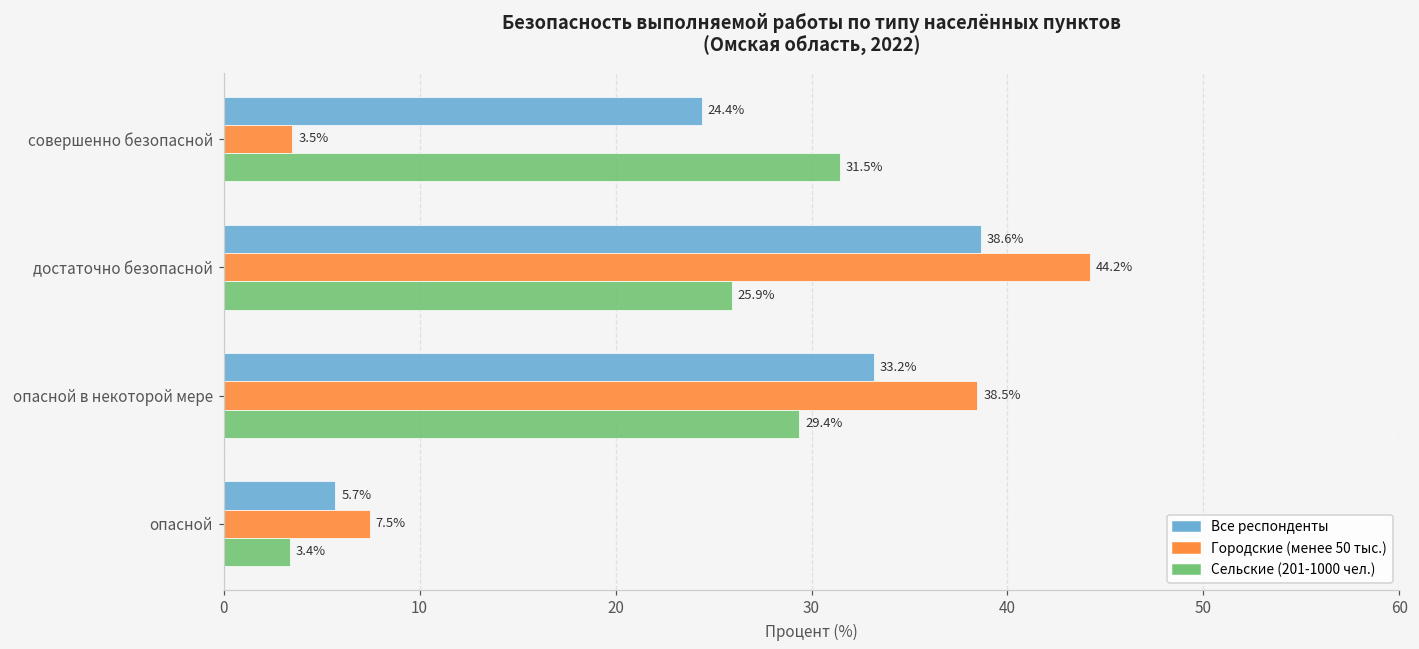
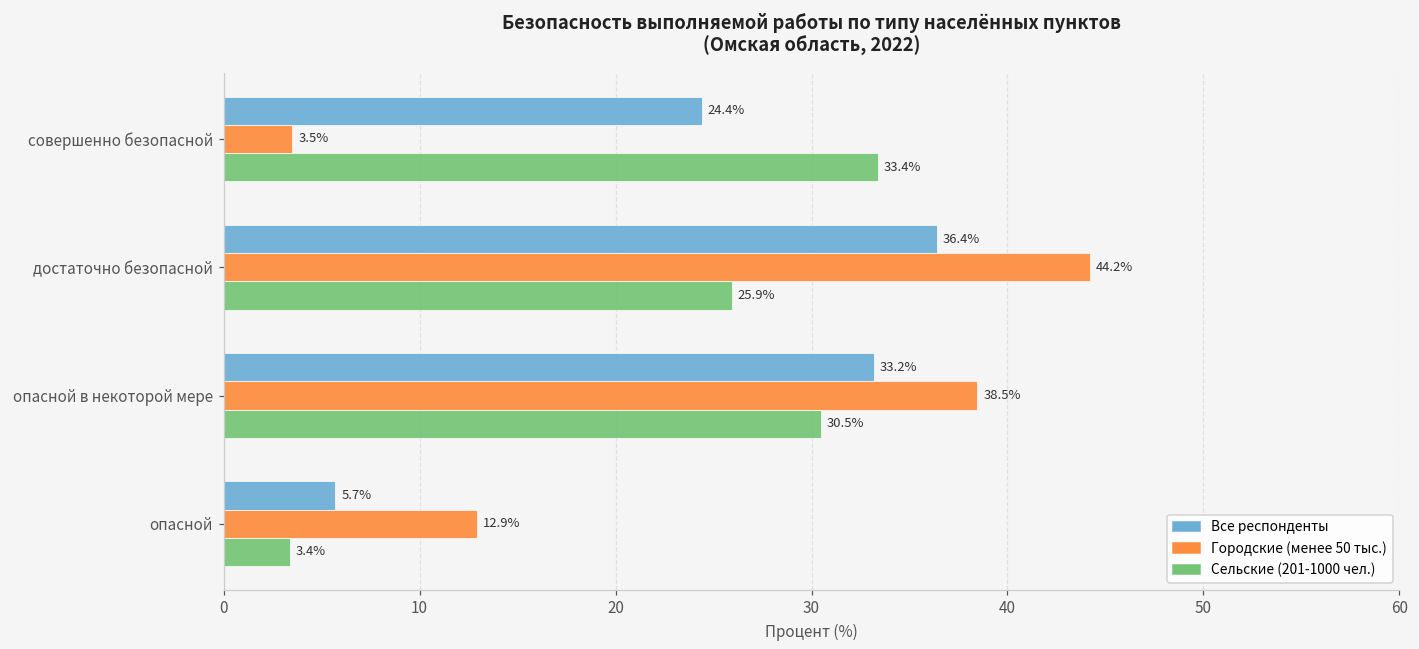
Сельские (201-1000 чел.), совершенно безопасной: 31.5% -> 33.4%
Все респонденты, достаточно безопасной: 38.6% -> 36.4%
Сельские (201-1000 чел.), опасной в некоторой мере: 29.4% -> 30.5%
Городские (менее 50 тыс.), опасной: 7.5% -> 12.9%
